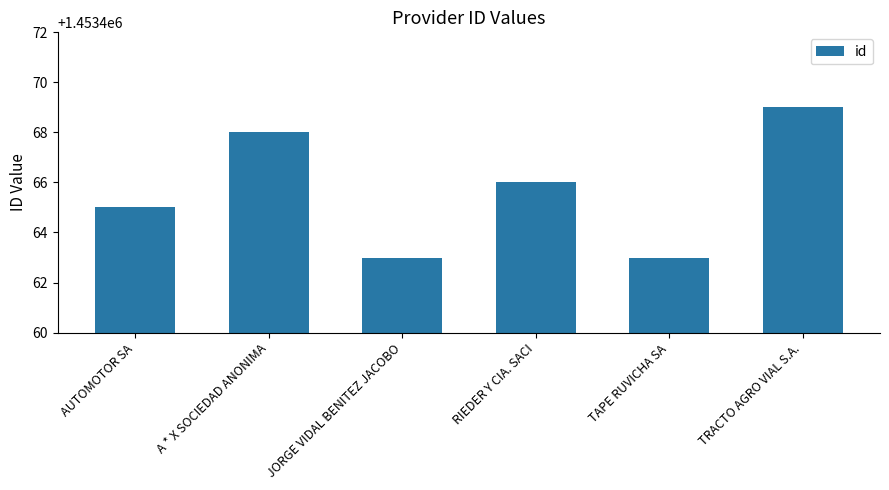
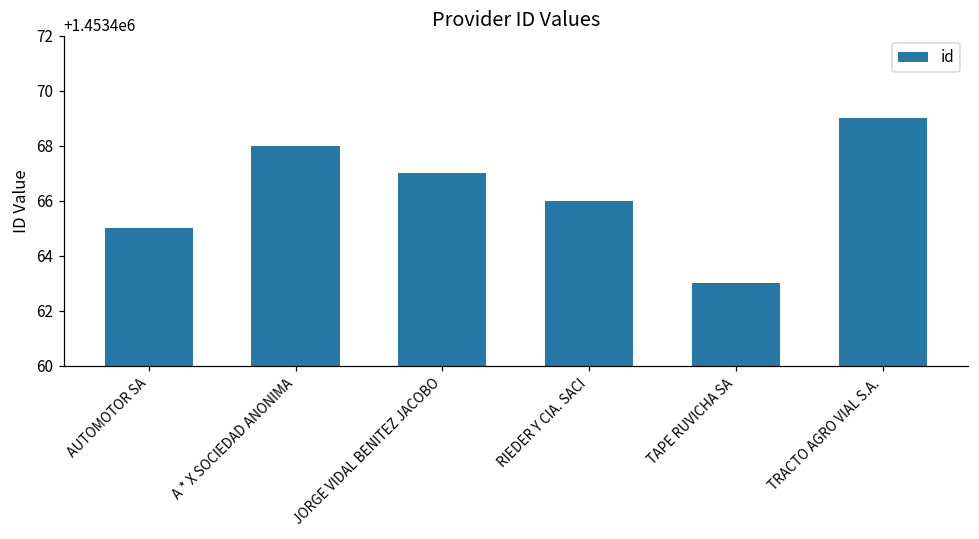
JORGE VIDAL BENITEZ JACOBO: 1453463 -> 1453467
